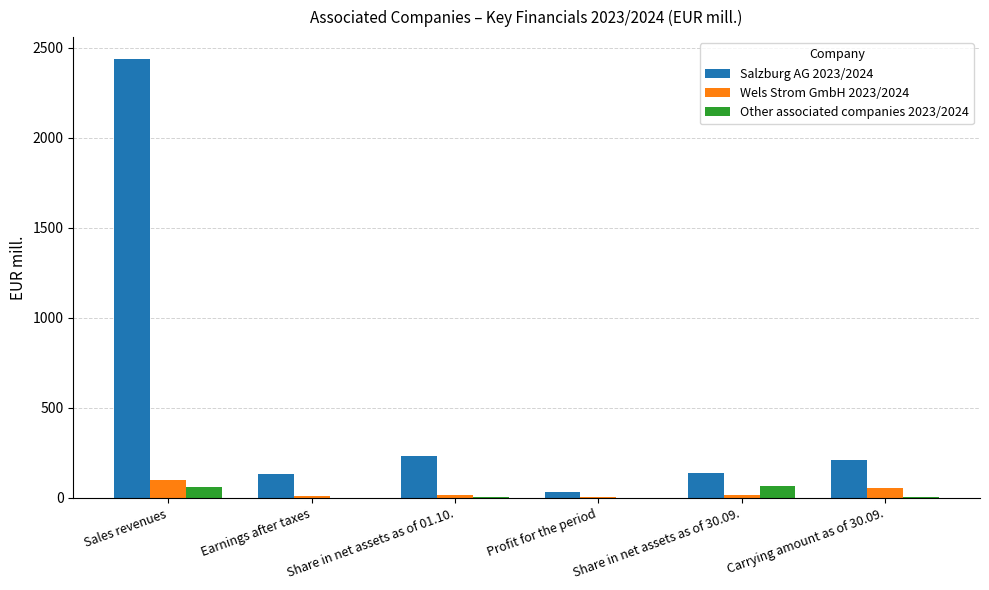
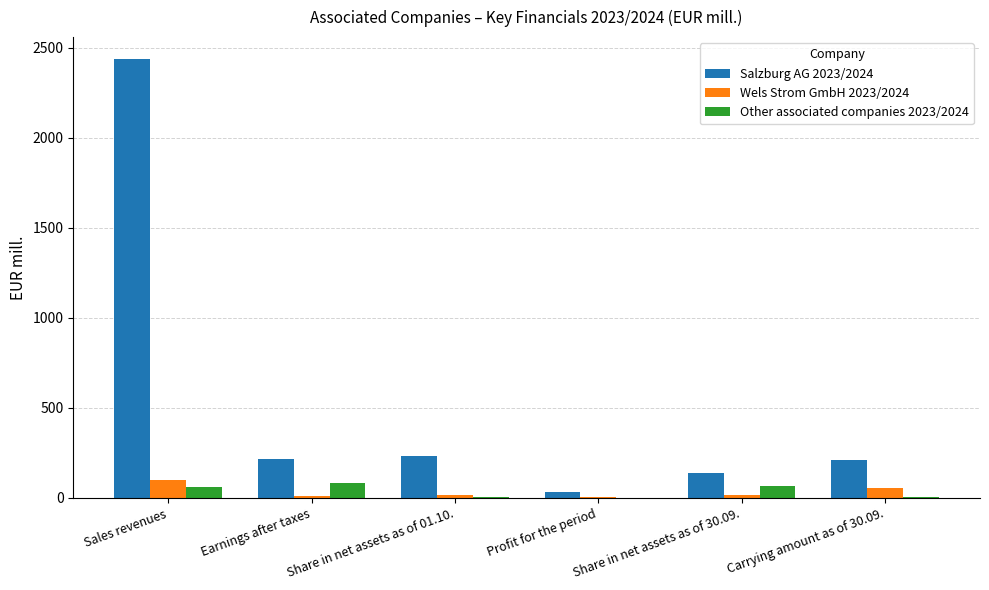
Salzburg AG 2023/2024, Earnings after taxes: 130 -> 220
Other associated companies 2023/2024, Earnings after taxes: 0 -> 80
